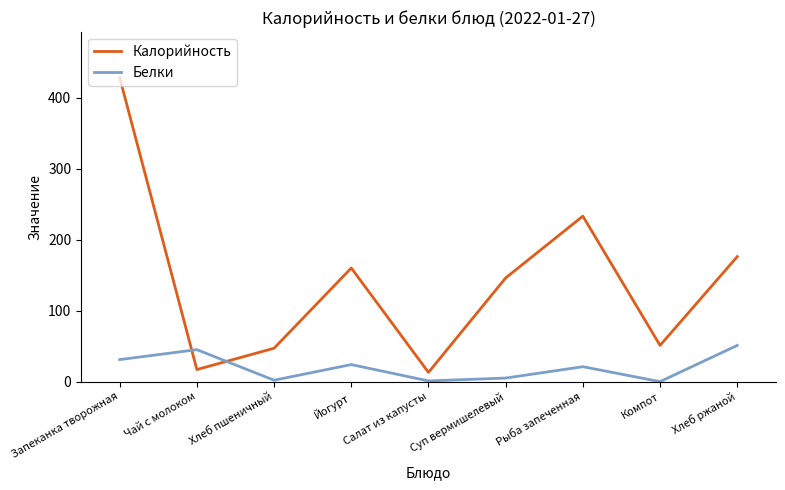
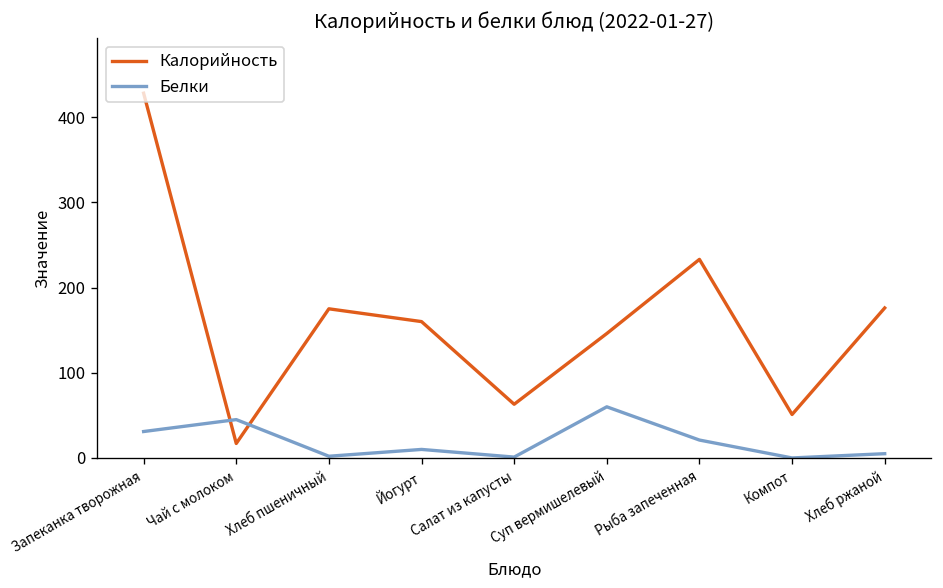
Калорийность, Хлеб пшеничный: 50 -> 180
Белки, Йогурт: 20 -> 10
Калорийность, Салат из капусты: 10 -> 60
Белки, Суп вермишелевый: 10 -> 60
Белки, Хлеб ржаной: 50 -> 10
